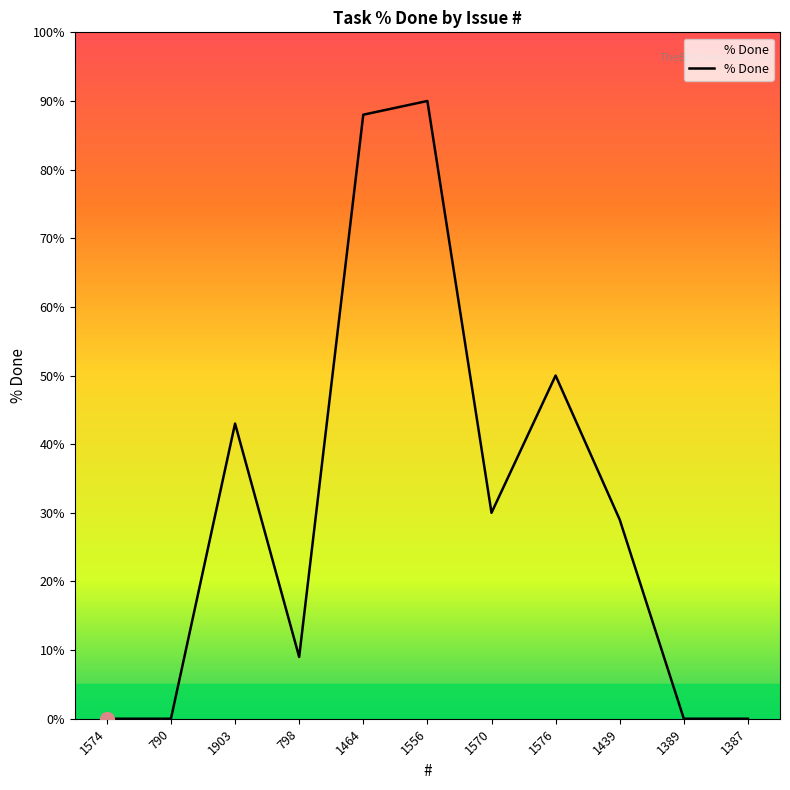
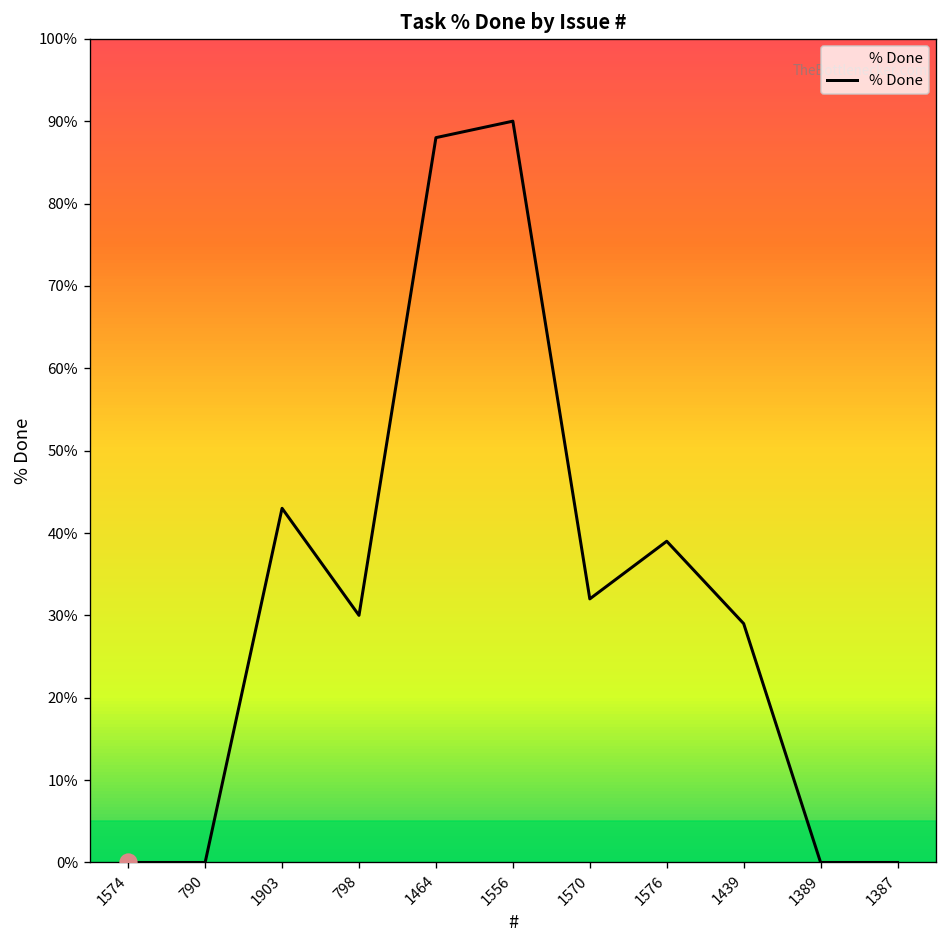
% Done, 798: 9% -> 30%
% Done, 1570: 30% -> 32%
% Done, 1576: 50% -> 39%
